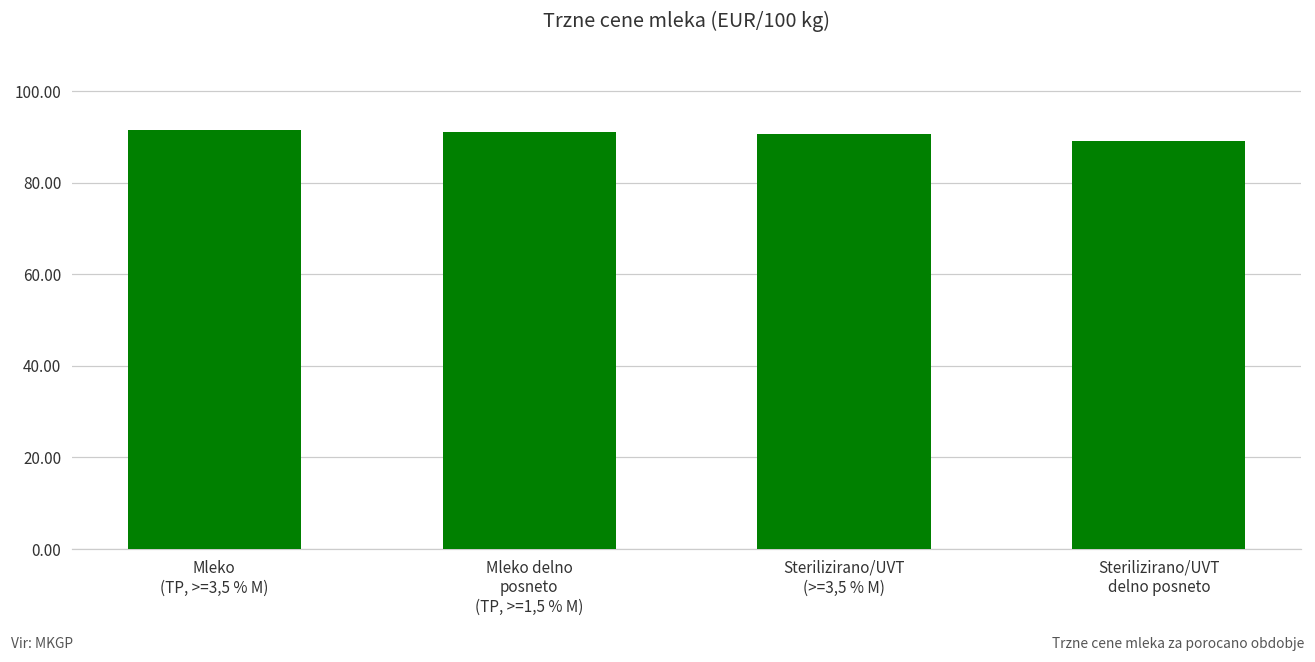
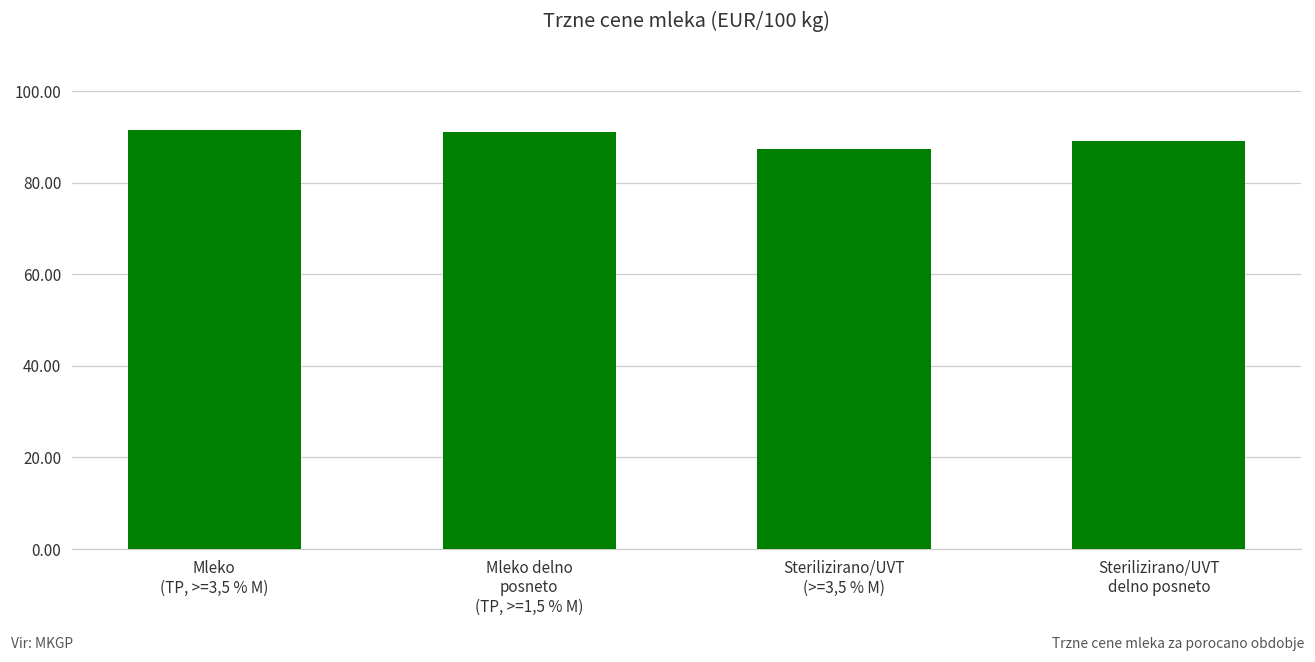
Sterilizirano/UVT (>=3,5 % M): 91 -> 87
